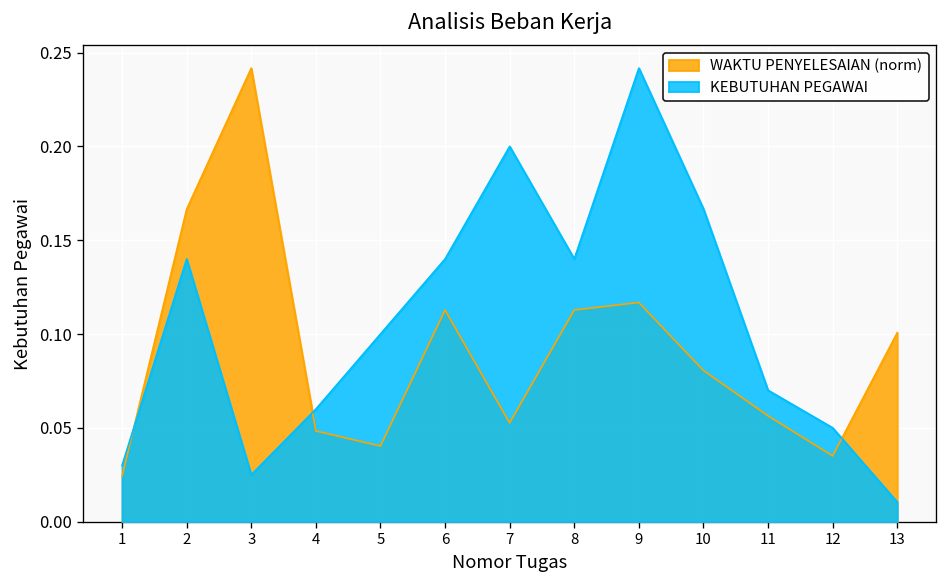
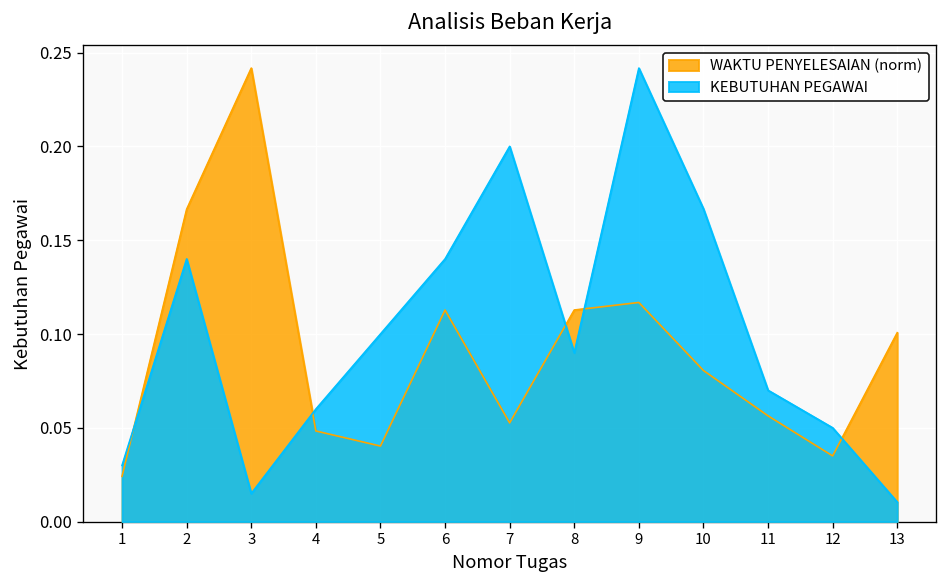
KEBUTUHAN PEGAWAI, 3: 0.025 -> 0.015
KEBUTUHAN PEGAWAI, 8: 0.14 -> 0.09
